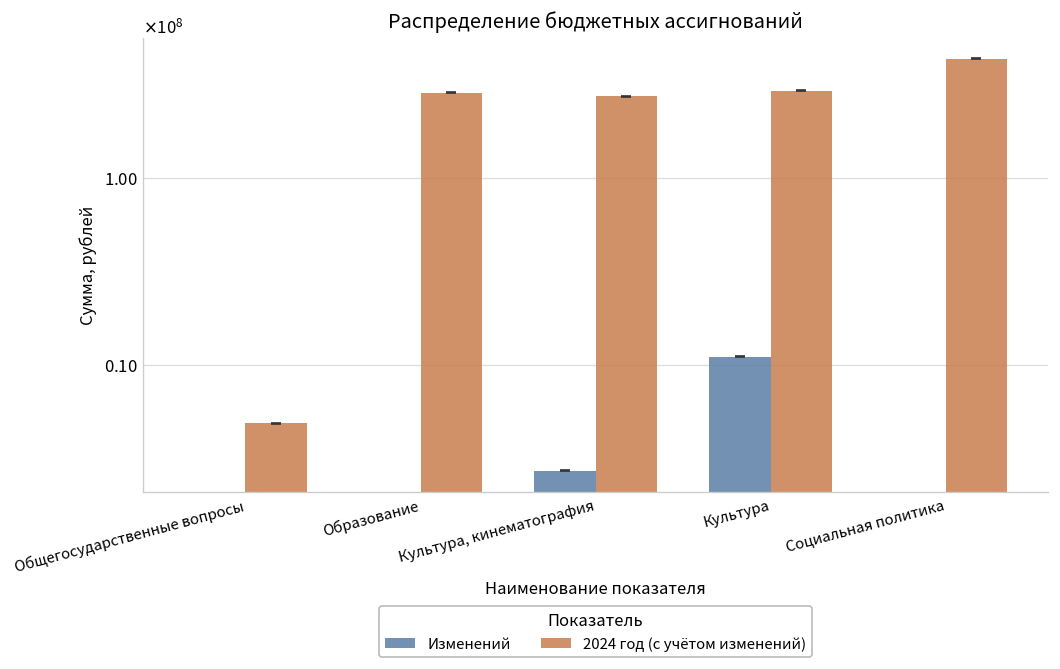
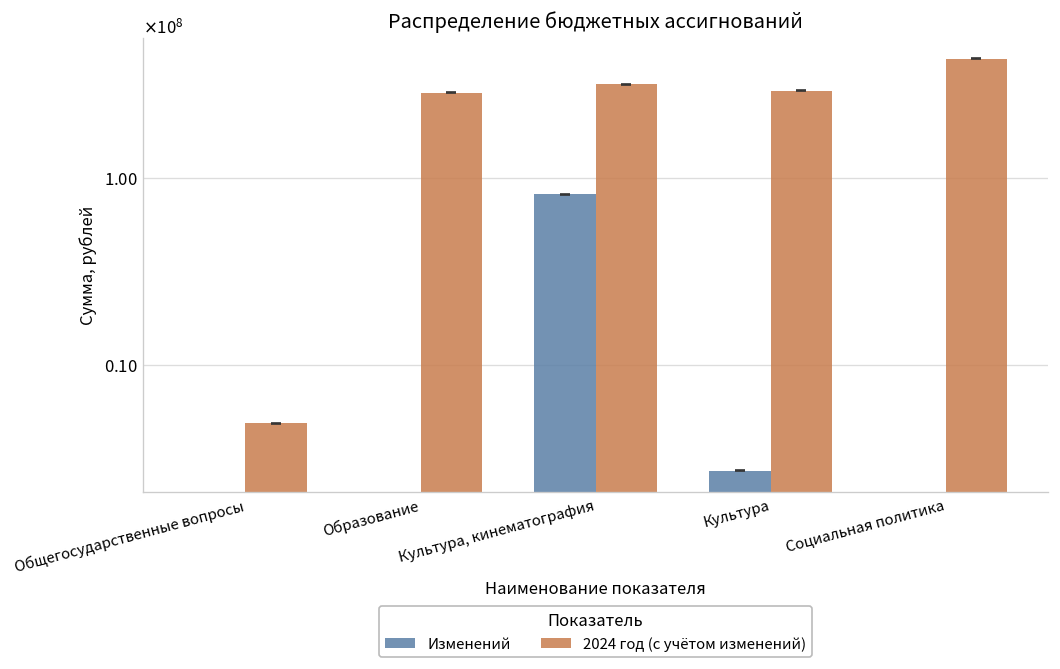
Изменений, Культура, кинематография: 2700000 -> 80000000
2024 год (с учётом изменений), Культура, кинематография: 270000000 -> 320000000
Изменений, Культура: 11000000 -> 2700000
